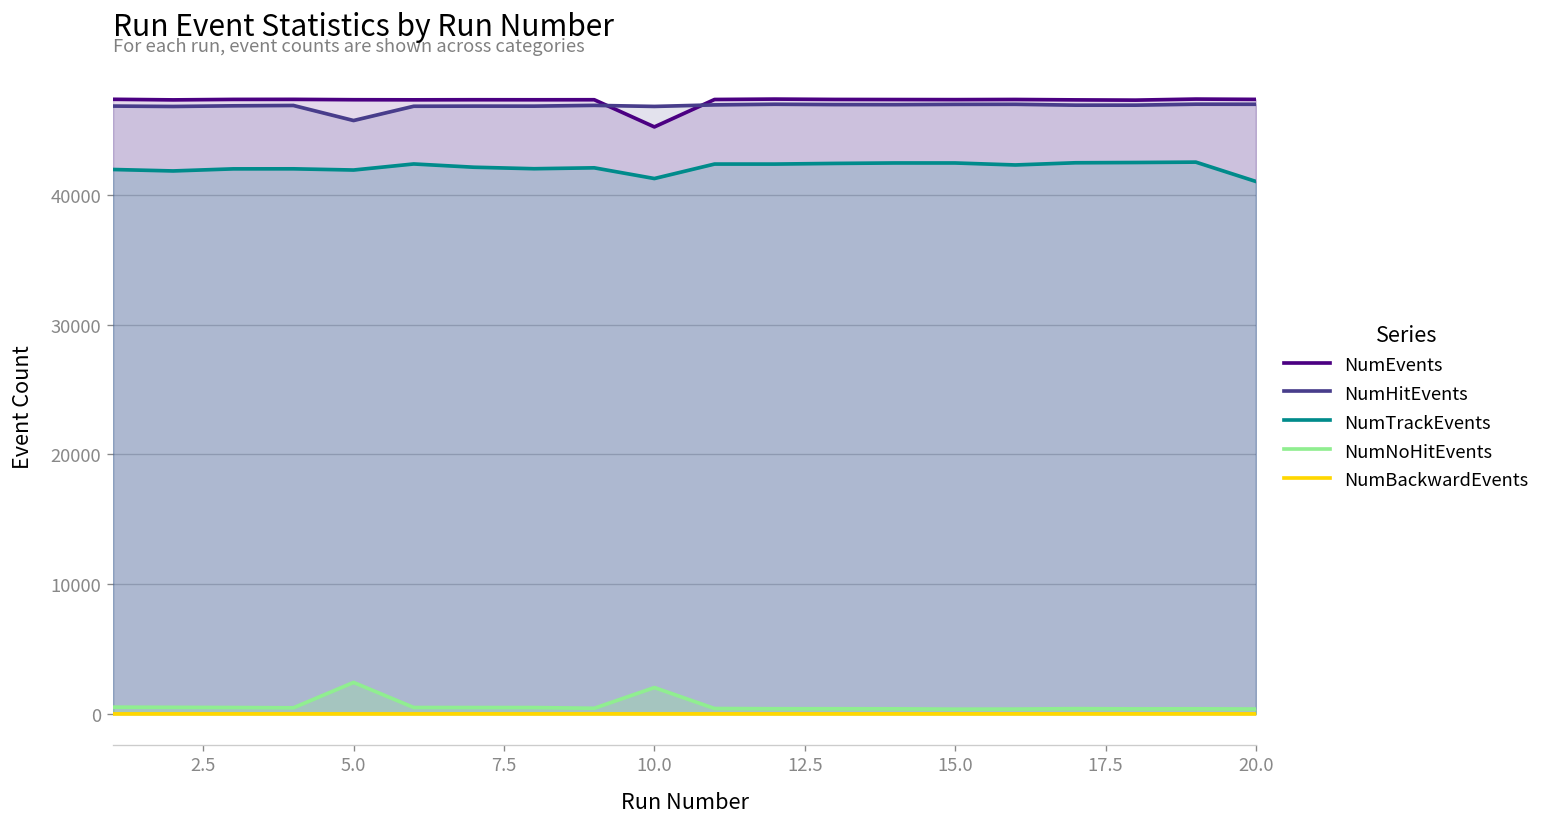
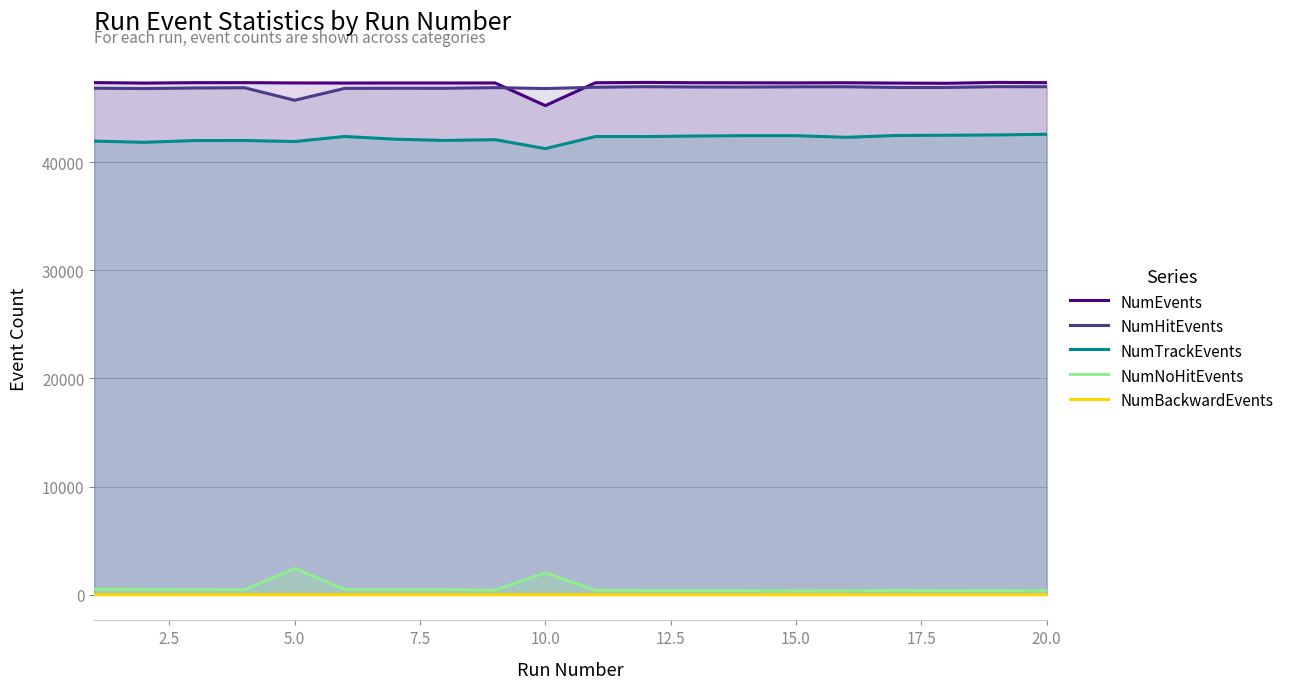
NumTrackEvents, 20.0: 41000 -> 42600
